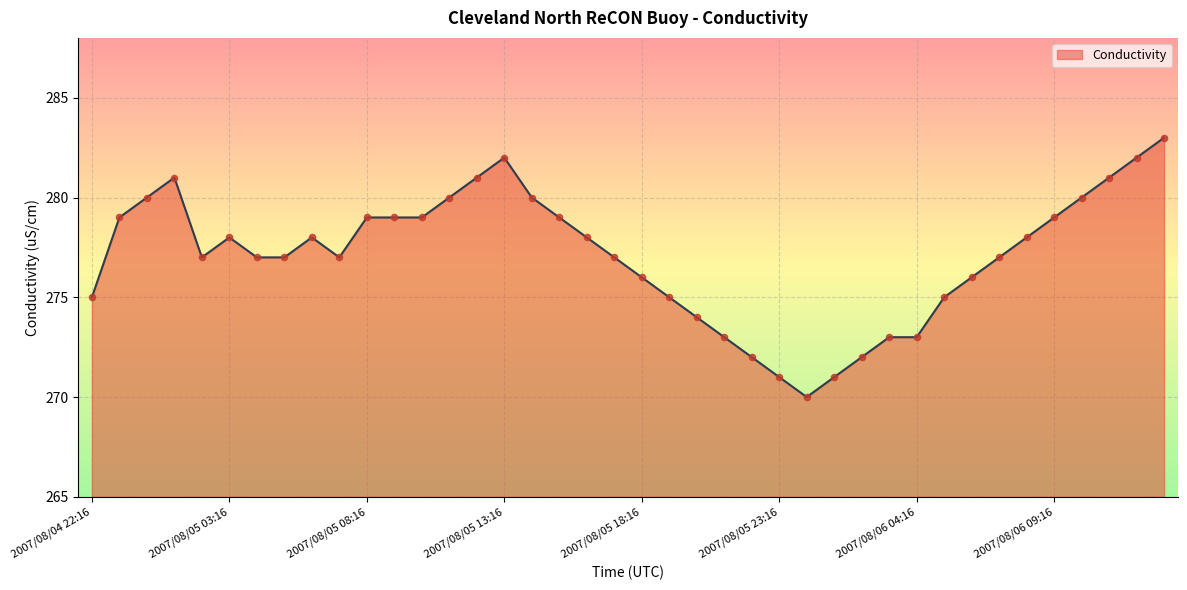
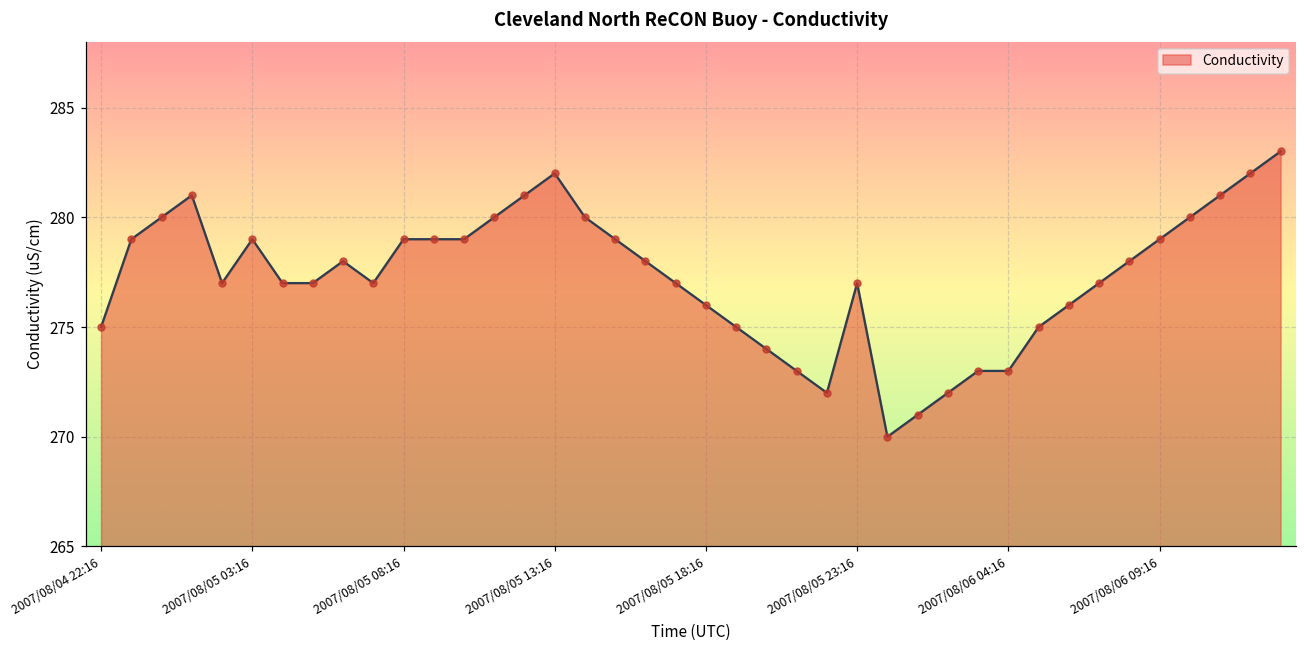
2007/08/05 03:16: 278 -> 279
2007/08/05 23:16: 271 -> 277
